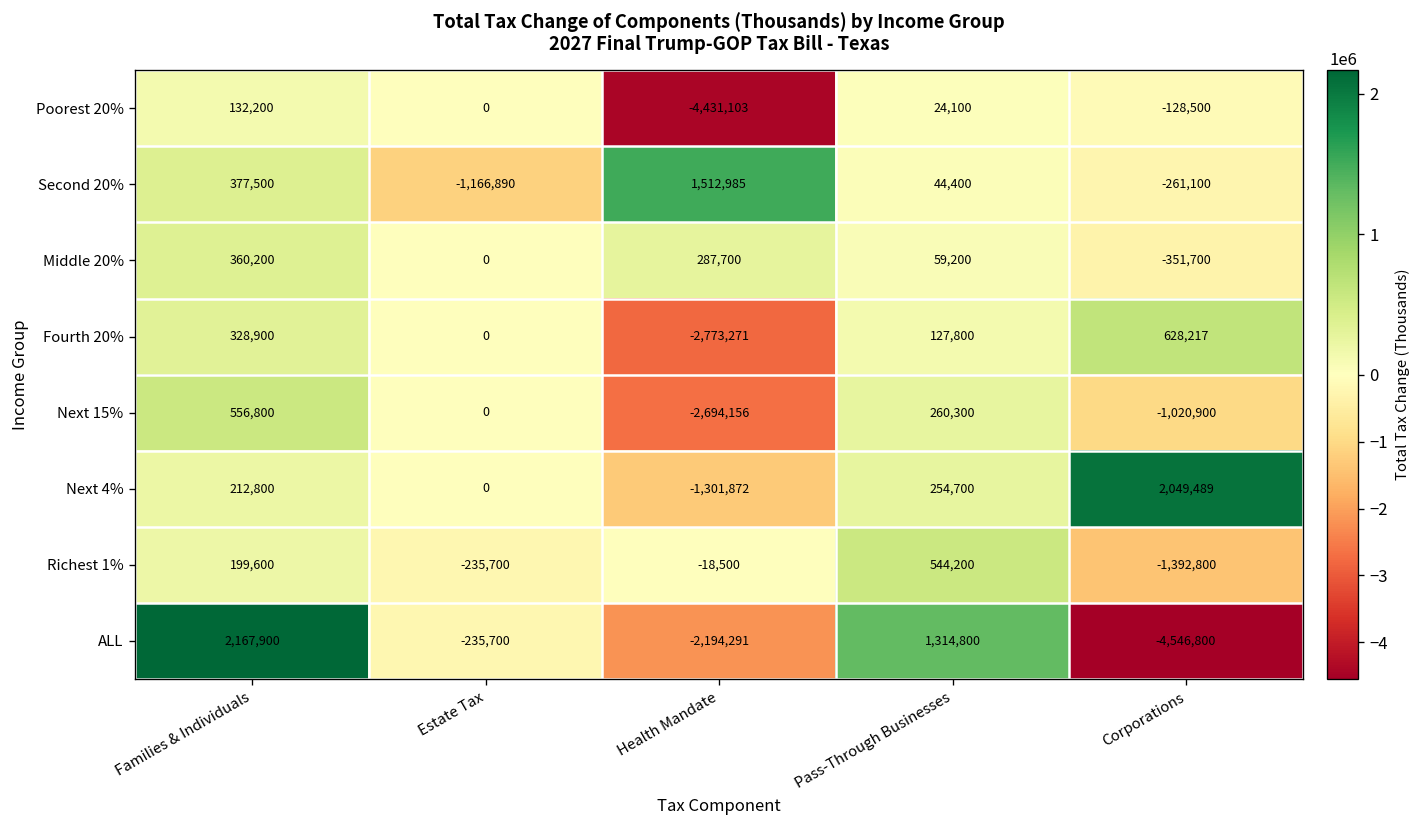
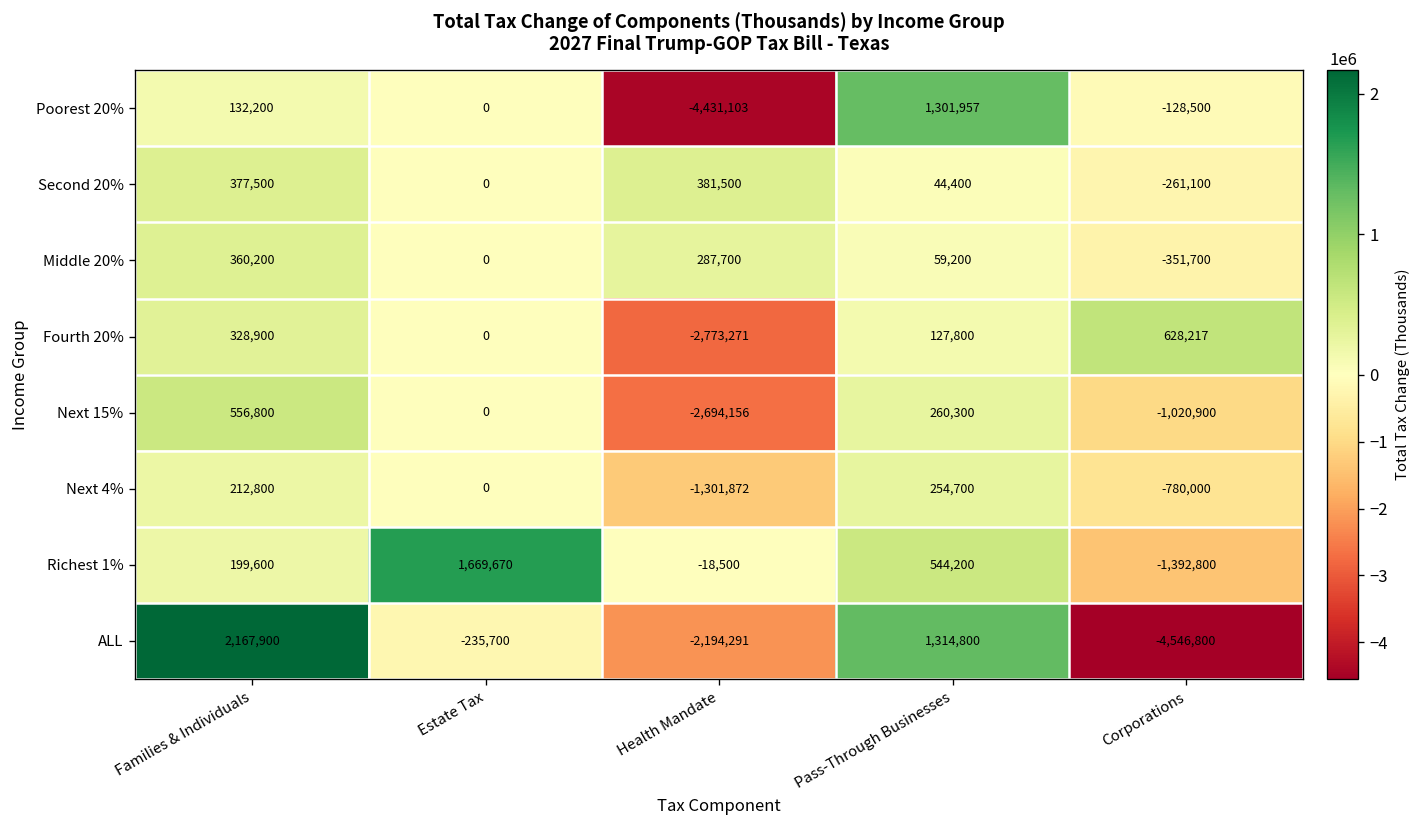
Poorest 20%, Pass-Through Businesses: 24,100 -> 1,301,957
Second 20%, Estate Tax: -1,166,890 -> 0
Second 20%, Health Mandate: 1,512,985 -> 381,500
Next 4%, Corporations: 2,049,489 -> -780,000
Richest 1%, Estate Tax: -235,700 -> 1,669,670
